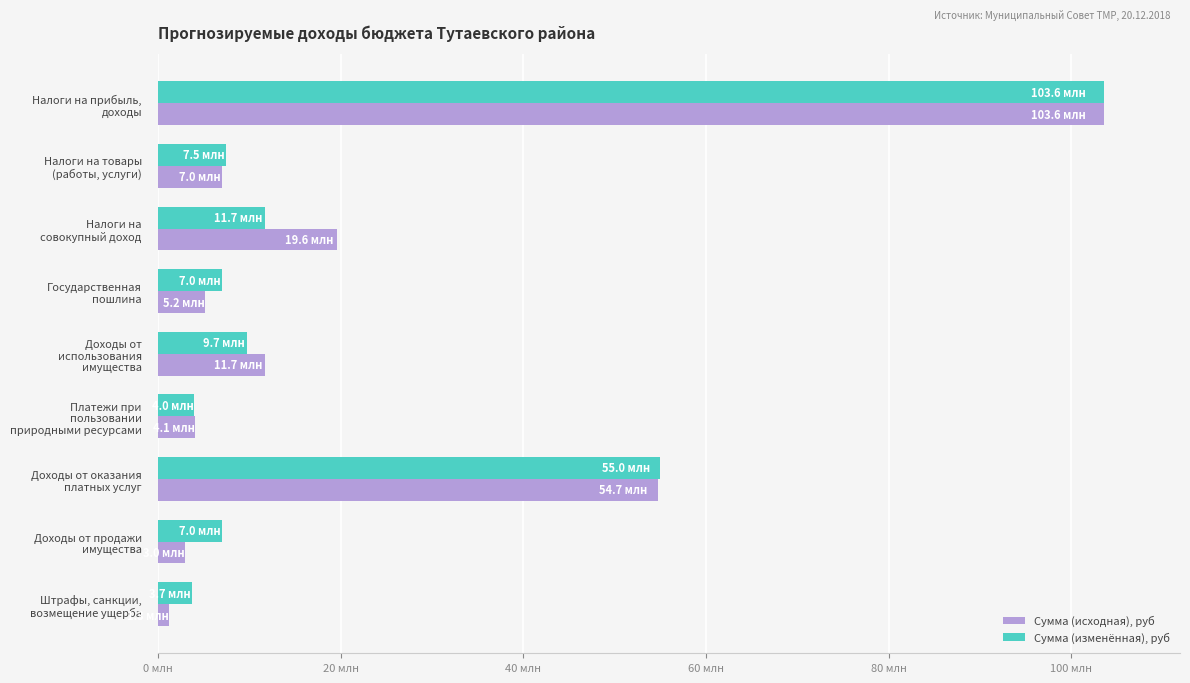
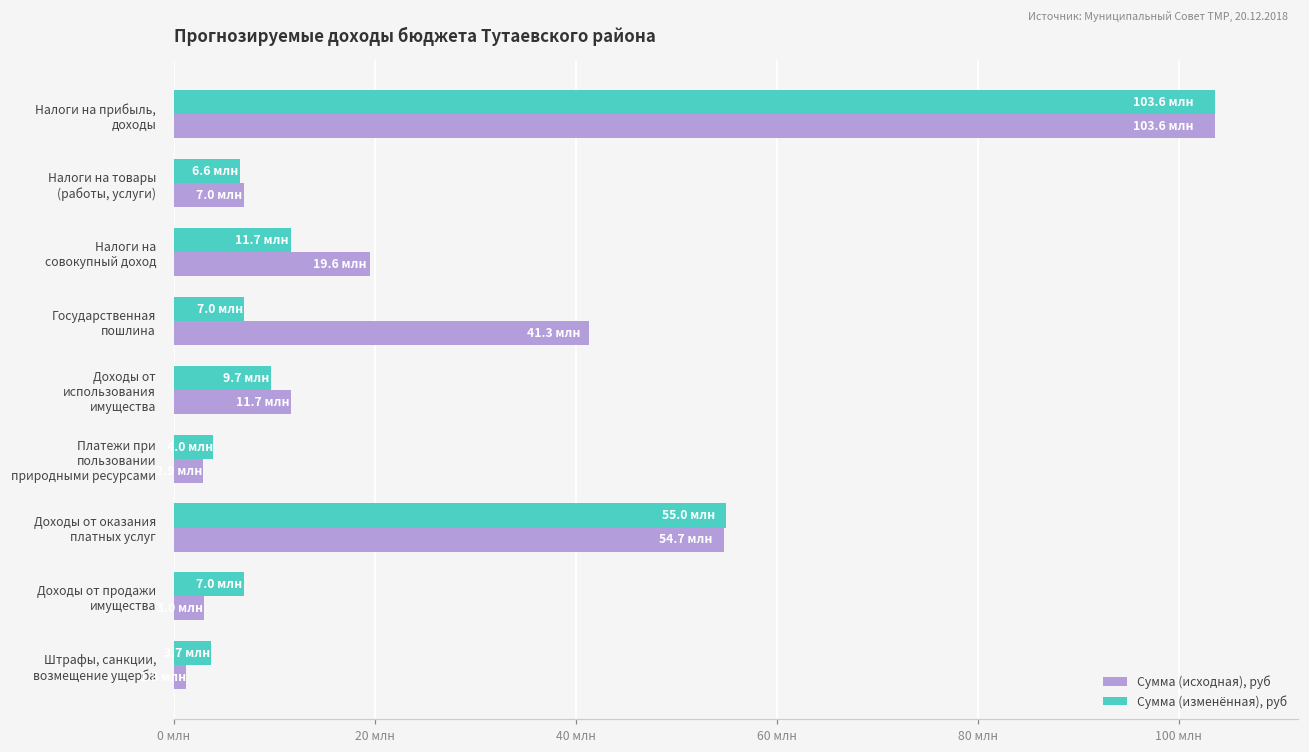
Сумма (изменённая), руб, Налоги на товары (работы, услуги): 7.5 -> 6.6
Сумма (исходная), руб, Государственная пошлина: 5.2 -> 41.3
Сумма (исходная), руб, Платежи при пользовании природными ресурсами: 4.1 -> 2.9
